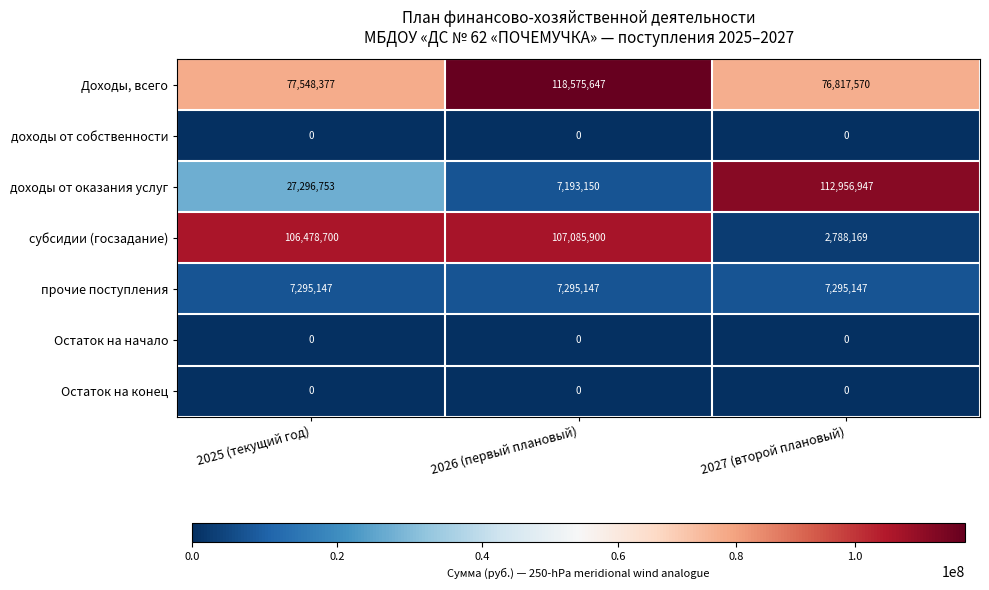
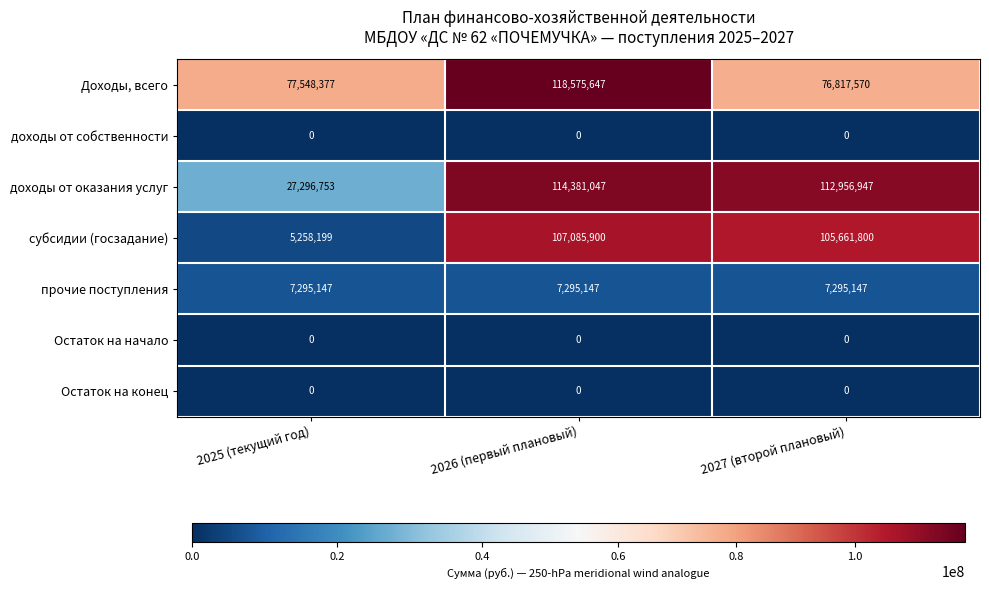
доходы от оказания услуг, 2026 (первый плановый): 7,193,150 -> 114,381,047
субсидии (госзадание), 2025 (текущий год): 106,478,700 -> 5,258,199
субсидии (госзадание), 2027 (второй плановый): 2,788,169 -> 105,661,800
